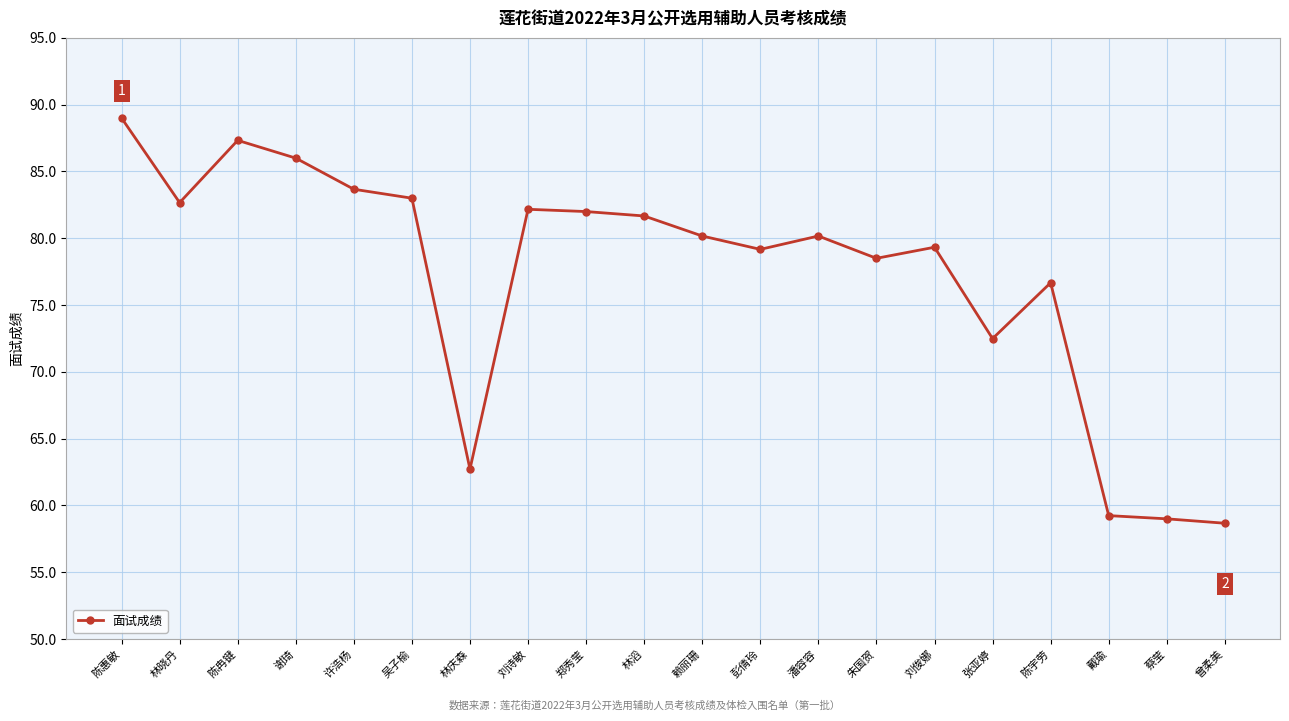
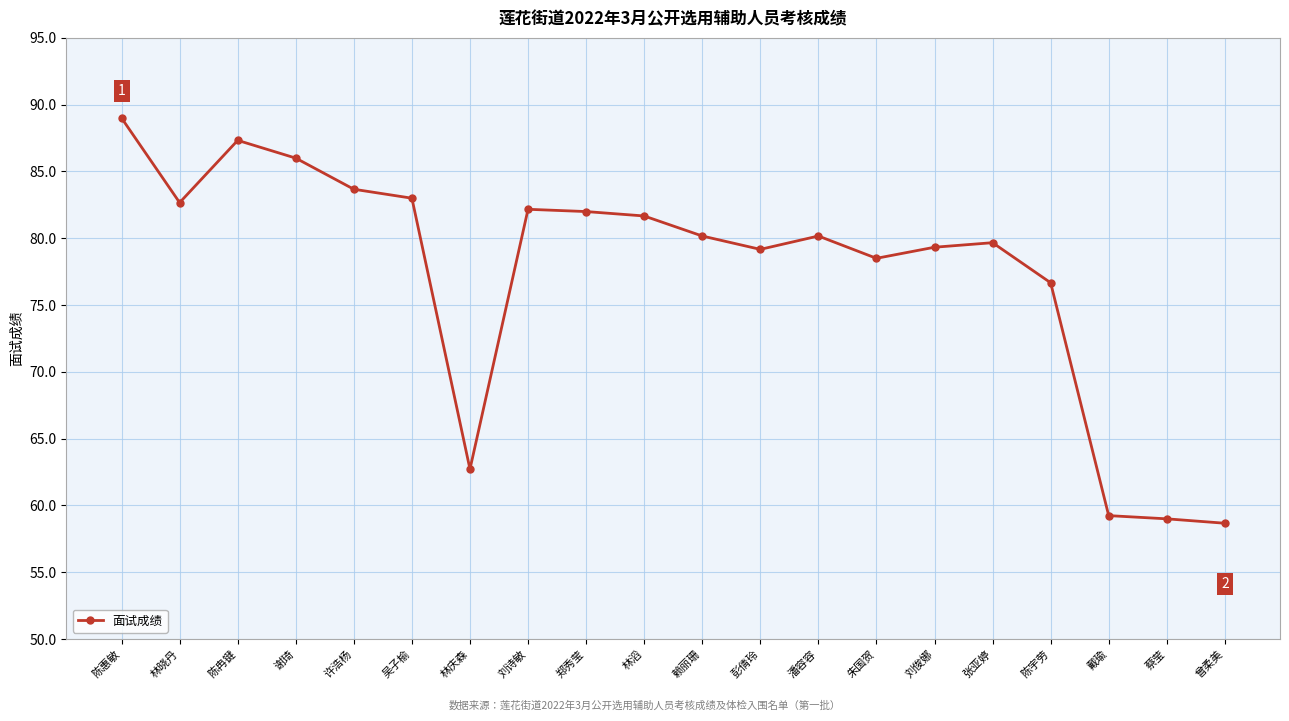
张亚婷: 72.5 -> 79.7
